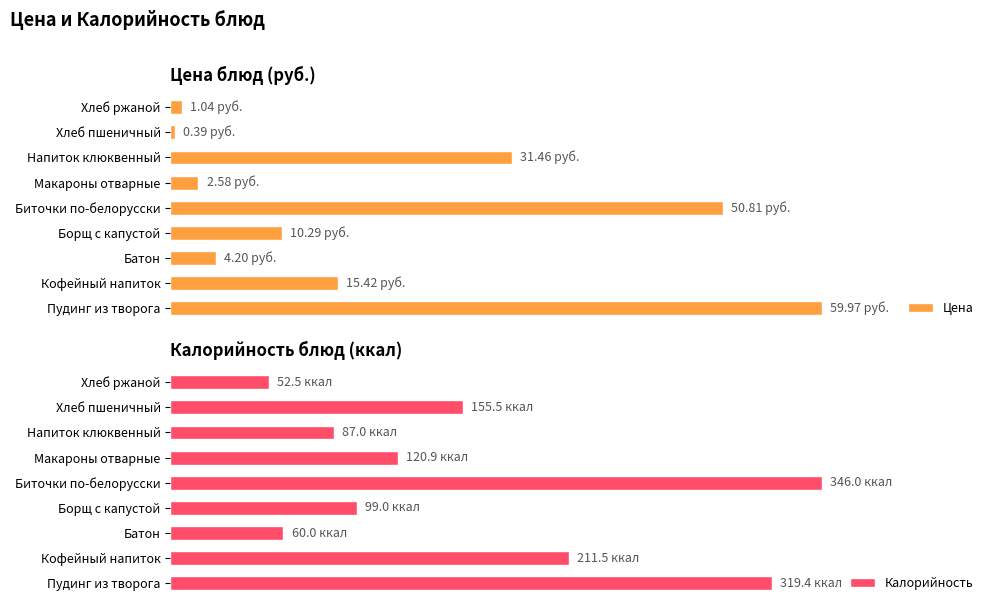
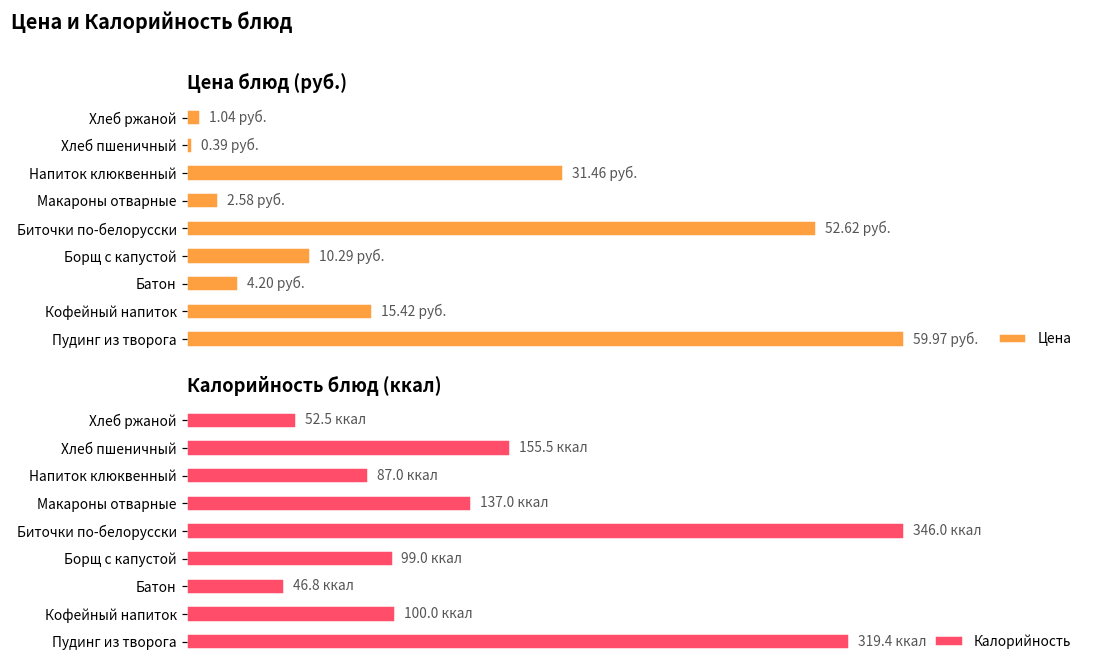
Цена блюд (руб.), Биточки по-белорусски: 50.81 -> 52.62
Калорийность блюд (ккал), Макароны отварные: 120.9 -> 137.0
Калорийность блюд (ккал), Батон: 60.0 -> 46.8
Калорийность блюд (ккал), Кофейный напиток: 211.5 -> 100.0
